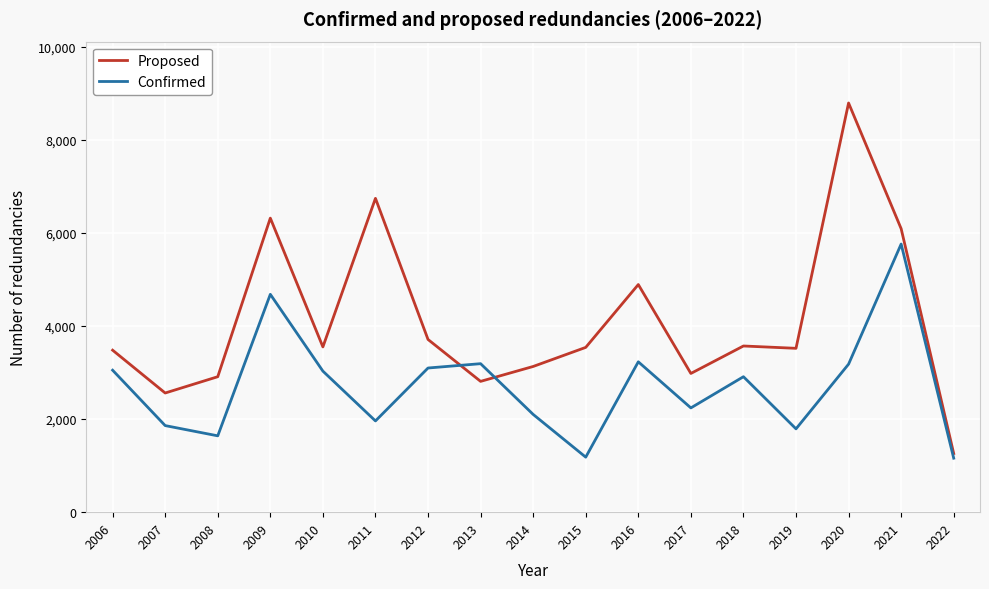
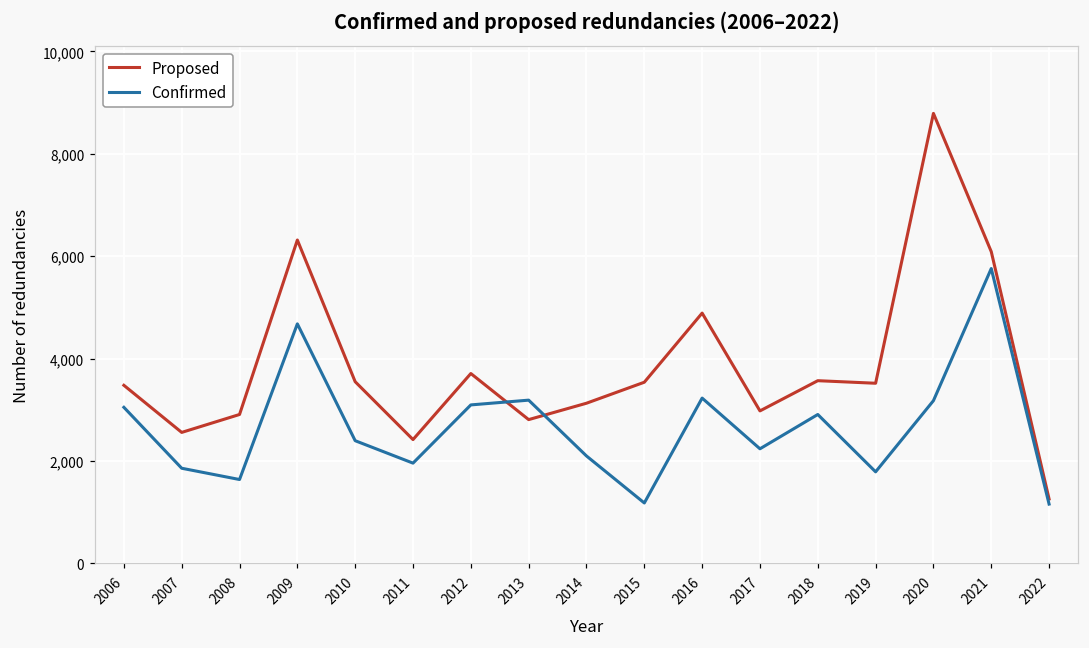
Confirmed, 2010: 3,000 -> 2,400
Proposed, 2011: 6,700 -> 2,400
